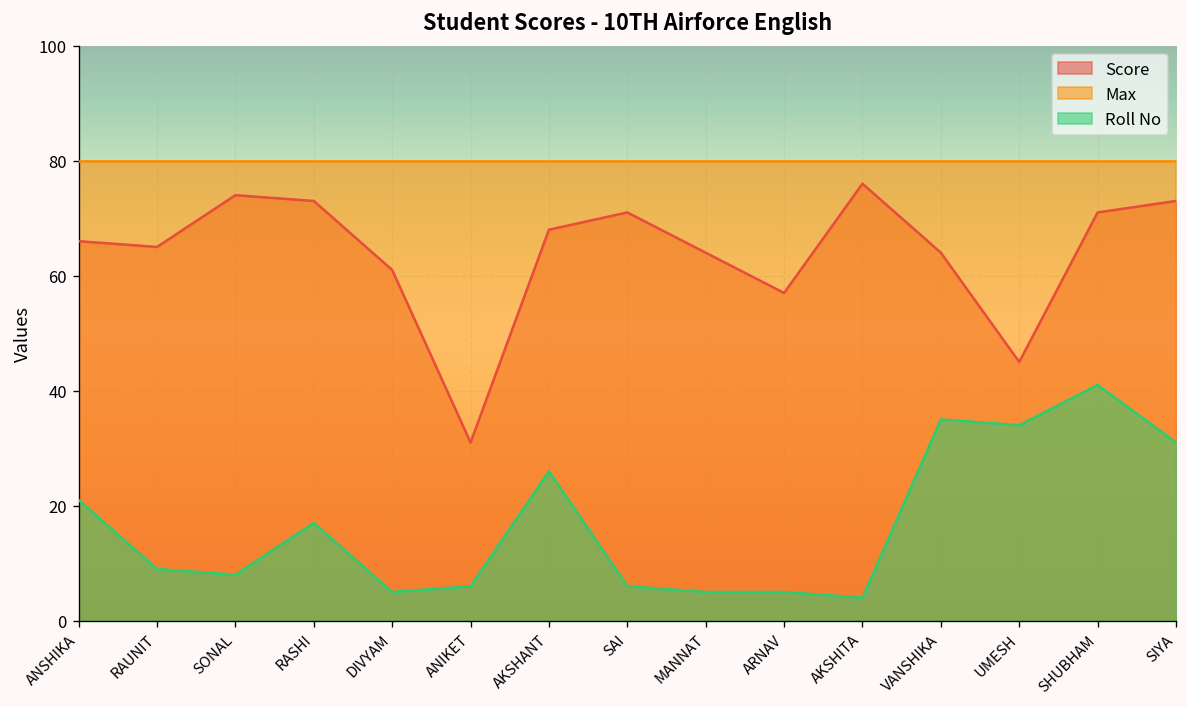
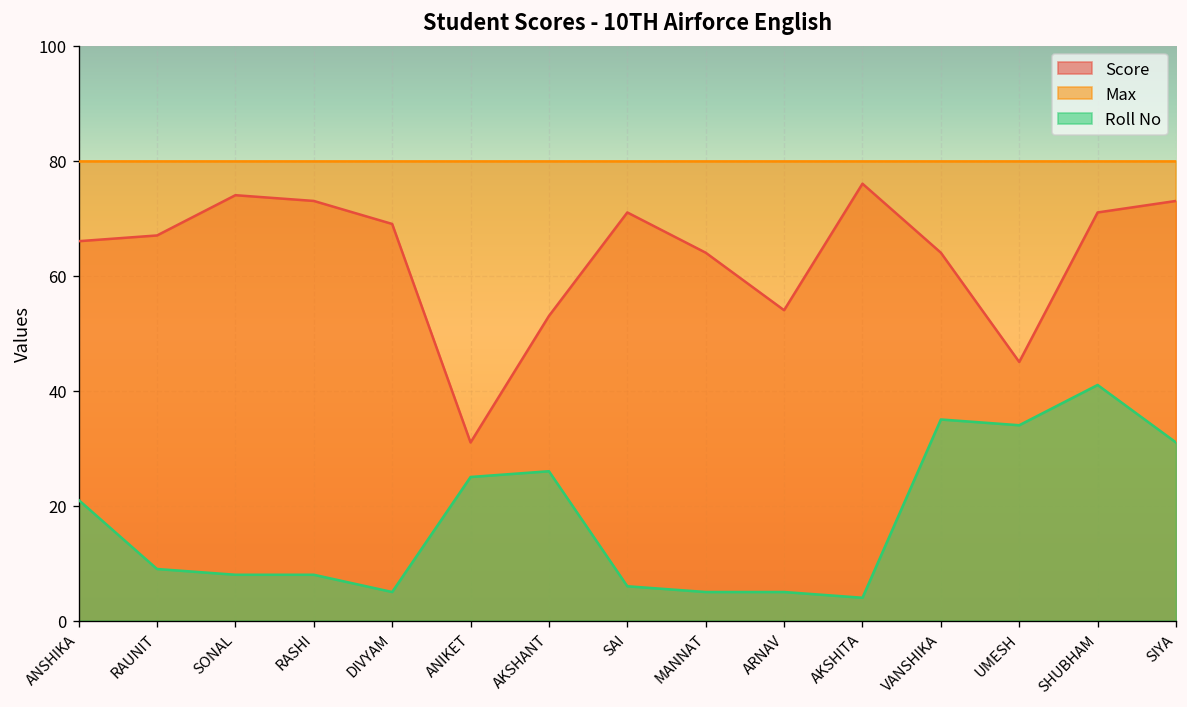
Score, RAUNIT: 65 -> 67
Roll No, RASHI: 17 -> 8
Score, DIVYAM: 61 -> 69
Roll No, ANIKET: 6 -> 25
Score, AKSHANT: 68 -> 53
Score, ARNAV: 57 -> 54
